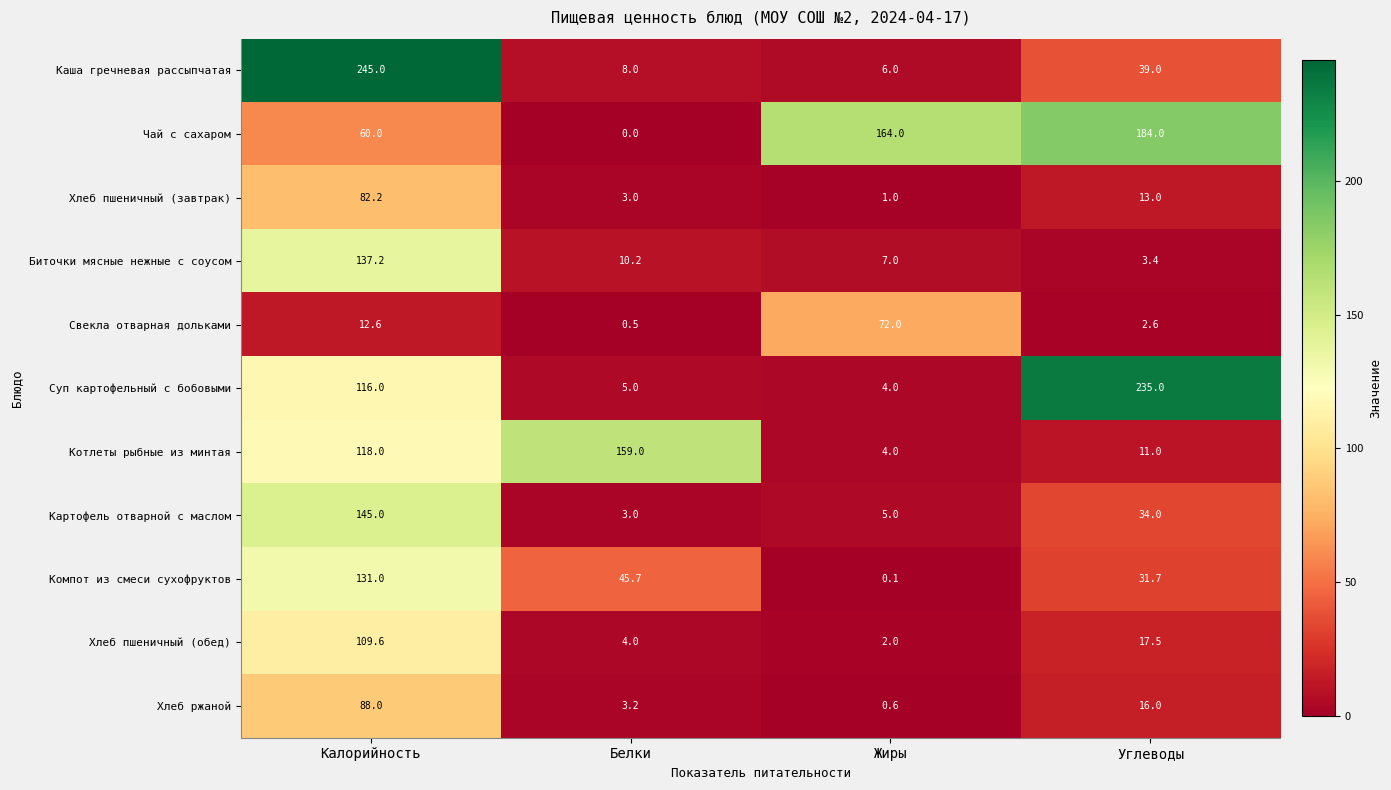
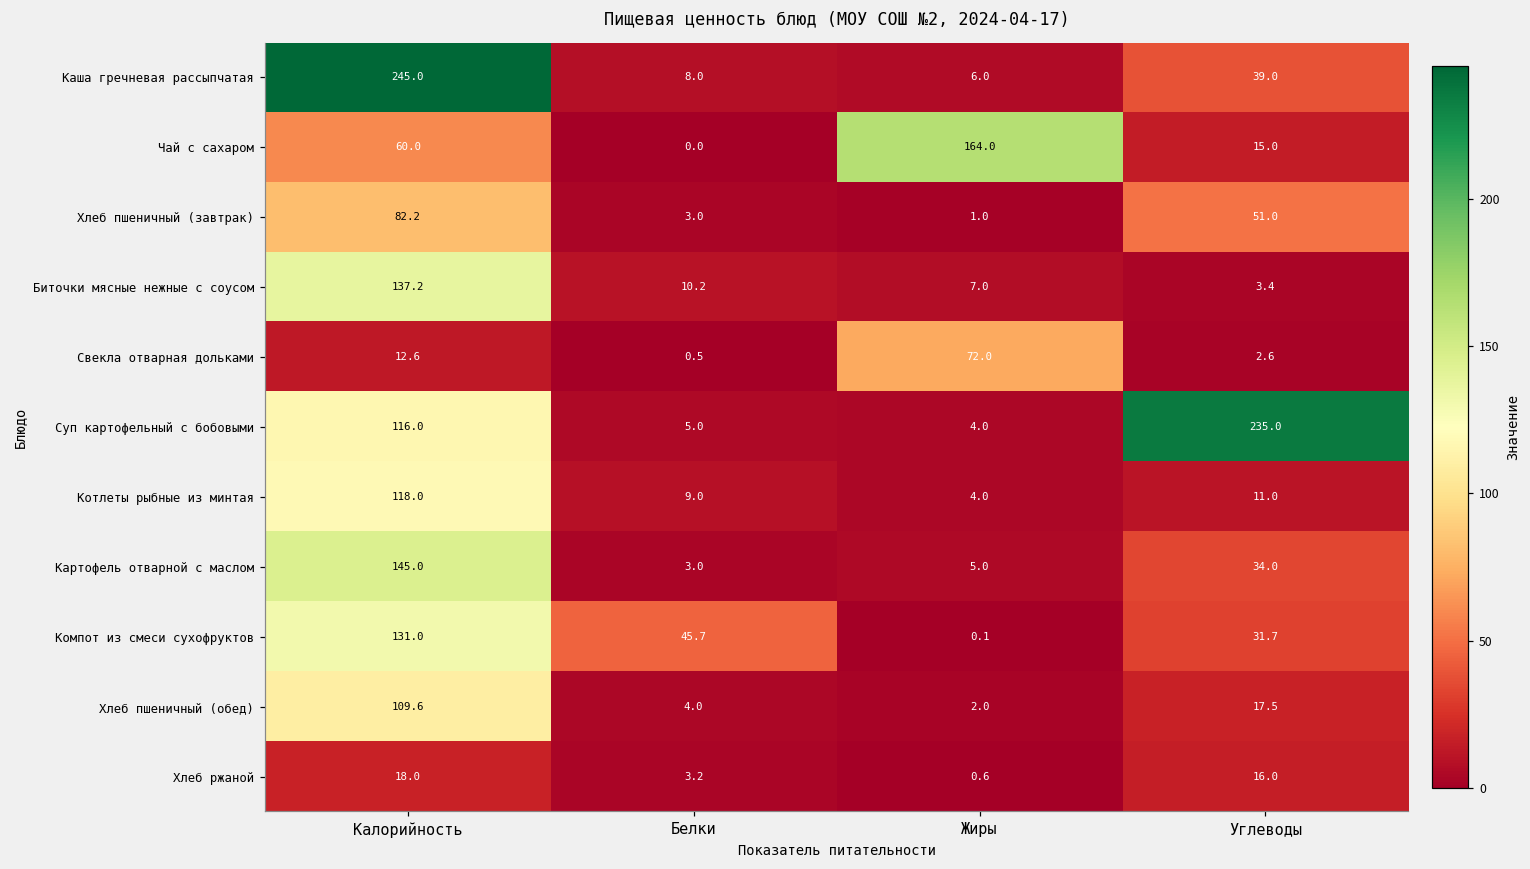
Чай с сахаром, Углеводы: 184.0 -> 15.0
Хлеб пшеничный (завтрак), Углеводы: 13.0 -> 51.0
Котлеты рыбные из минтая, Белки: 159.0 -> 9.0
Хлеб ржаной, Калорийность: 88.0 -> 18.0
